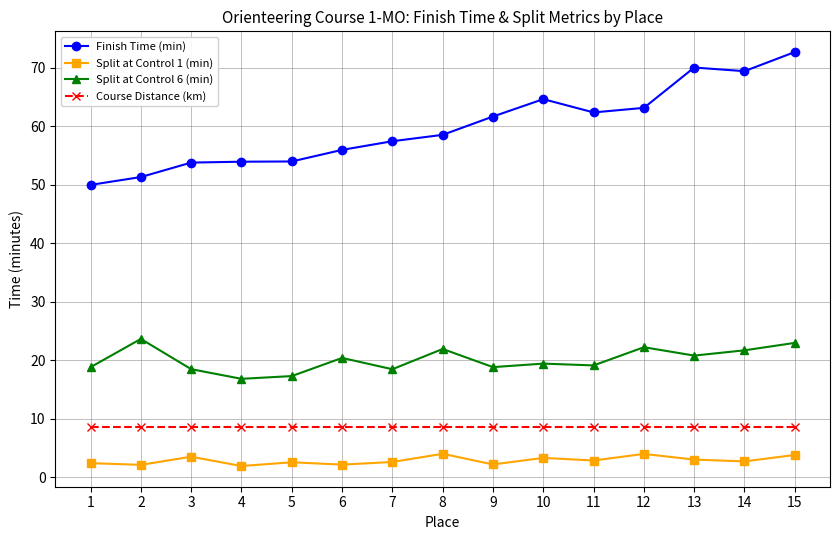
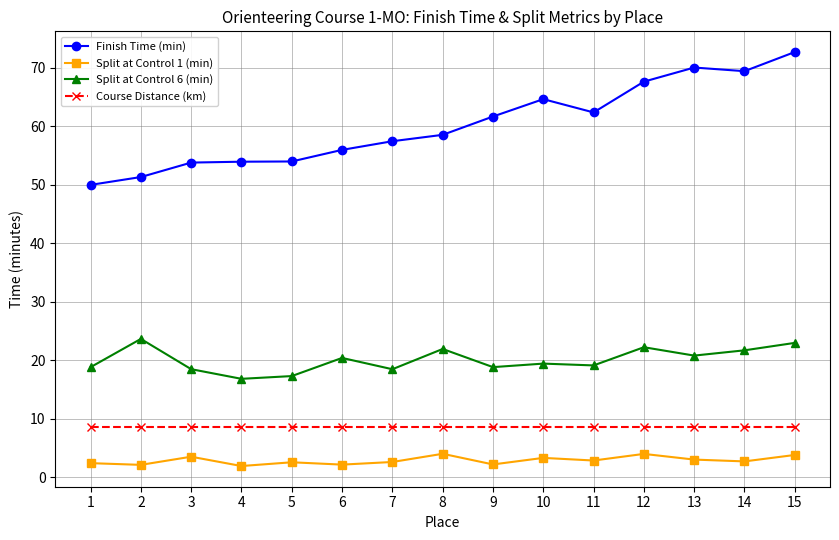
Finish Time (min), 12: 63 -> 68
